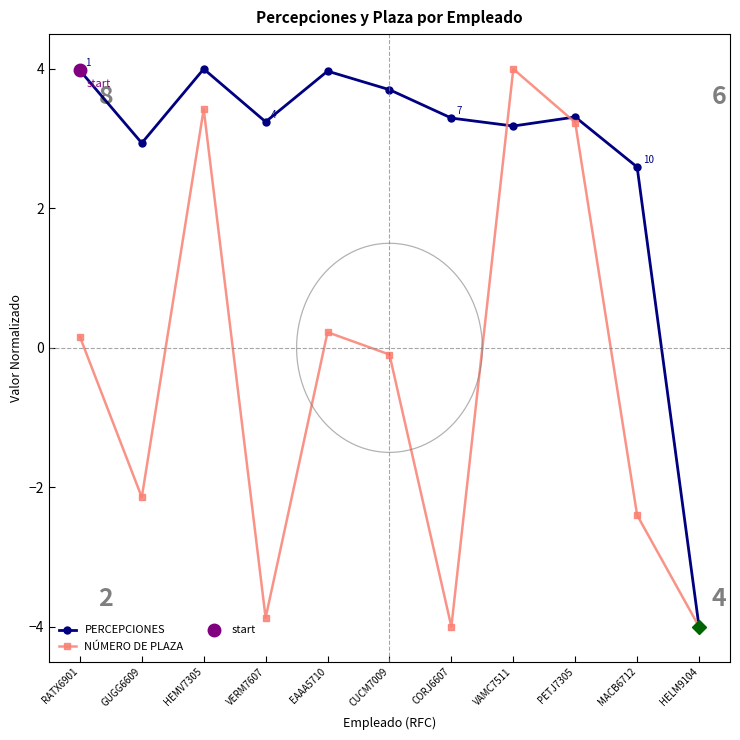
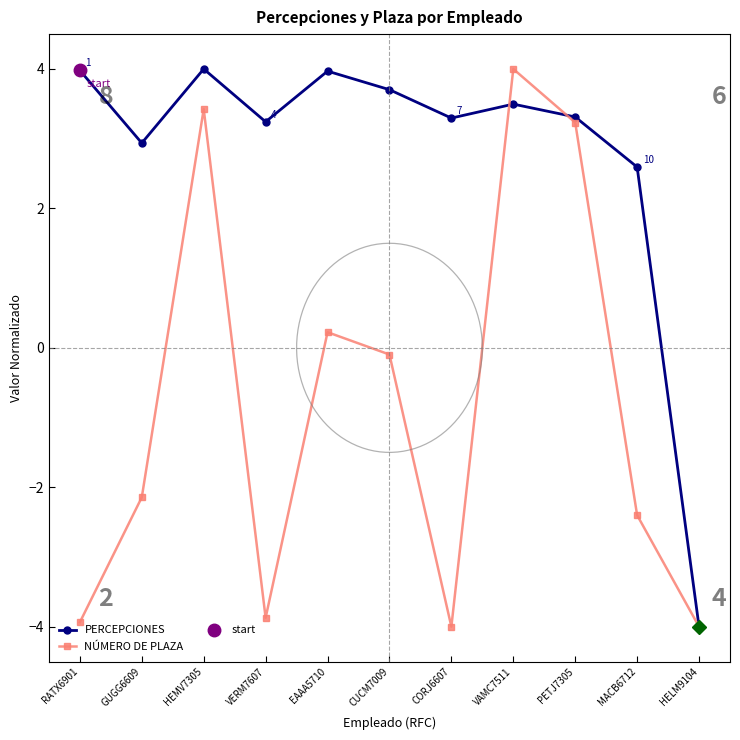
NÚMERO DE PLAZA, RATX6901: 0.2 -> -3.9
PERCEPCIONES, VAMC7511: 3.2 -> 3.5
